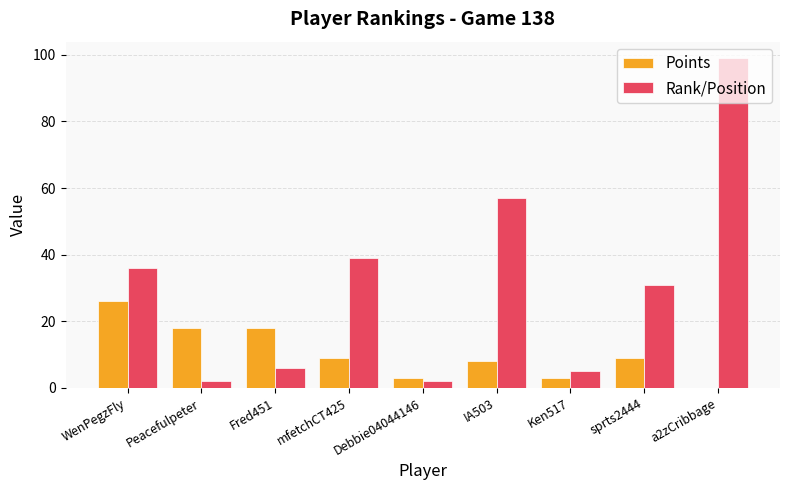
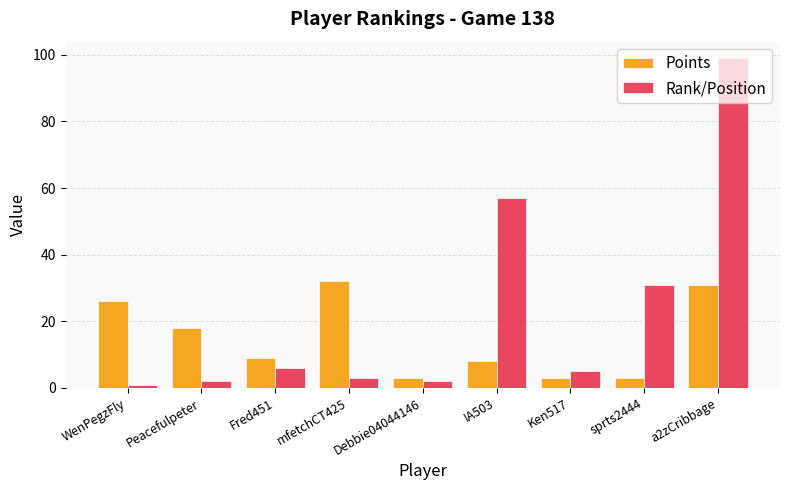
Rank/Position, WenPegzFly: 36 -> 1
Points, Fred451: 18 -> 9
Points, mfetchCT425: 9 -> 32
Rank/Position, mfetchCT425: 39 -> 3
Points, sprts2444: 9 -> 3
Points, a2zCribbage: 0 -> 31
